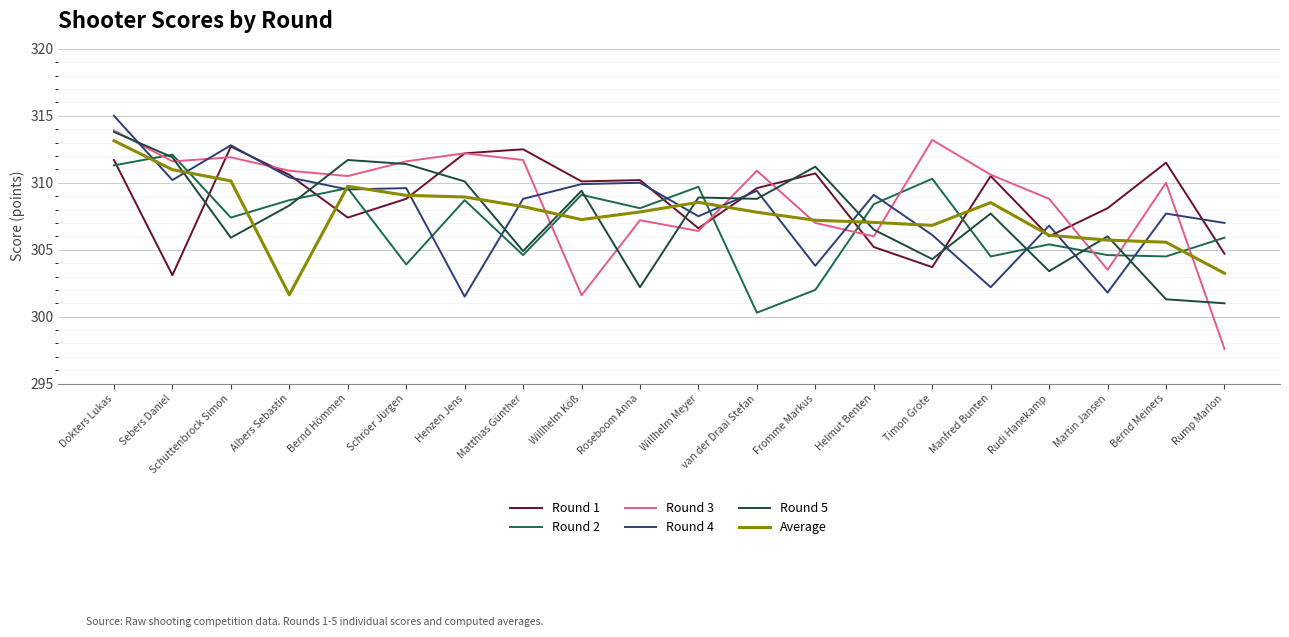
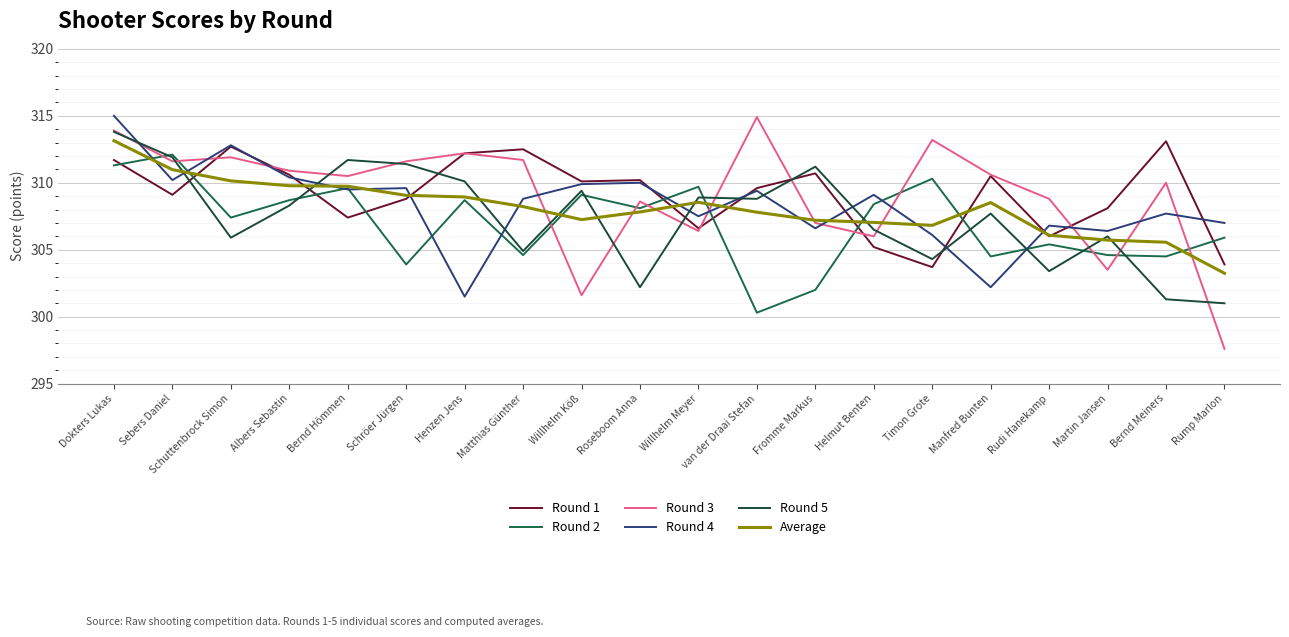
Round 1, Sebers Daniel: 303.1 -> 309.1
Average, Albers Sebastin: 301.6 -> 309.8
Round 3, Roseboom Anna: 307.2 -> 308.6
Round 3, van der Draai Stefan: 310.9 -> 314.9
Round 4, Fromme Markus: 303.8 -> 306.6
Round 4, Martin Jansen: 301.8 -> 306.4
Round 1, Bernd Meiners: 311.5 -> 313.1
Round 1, Rump Marlon: 304.7 -> 303.9
